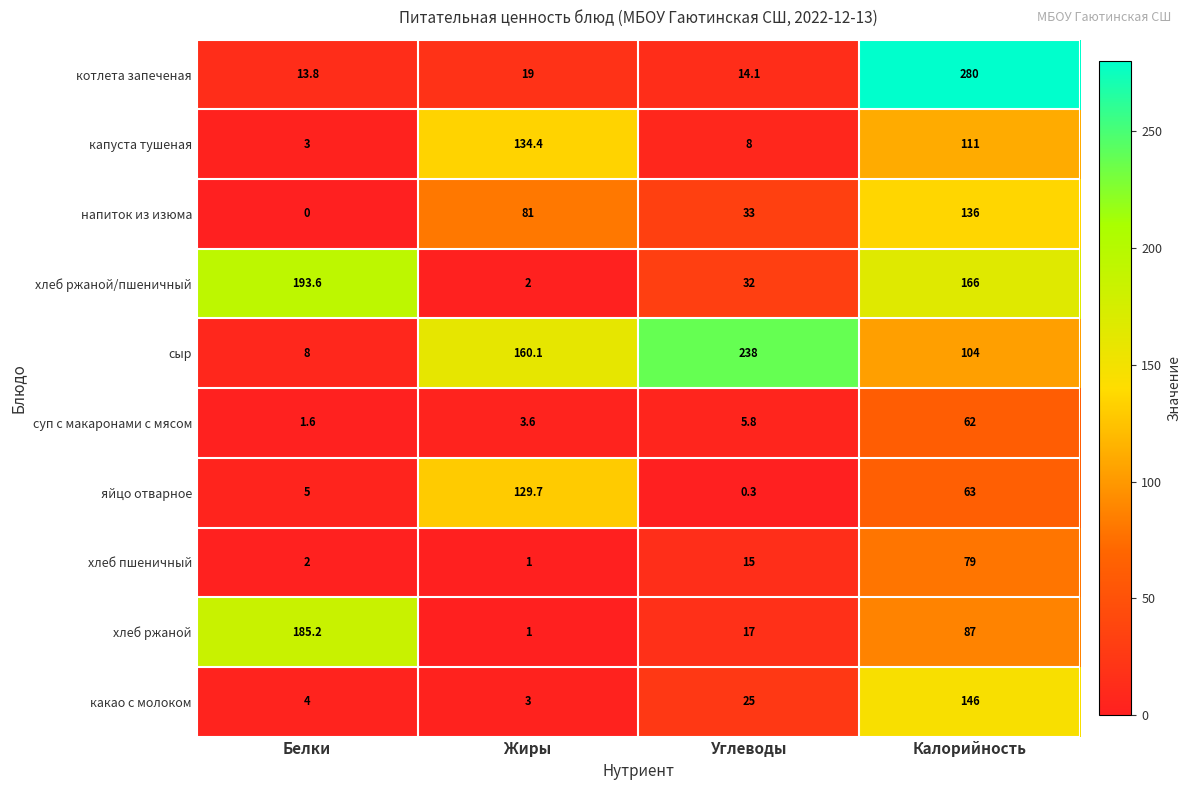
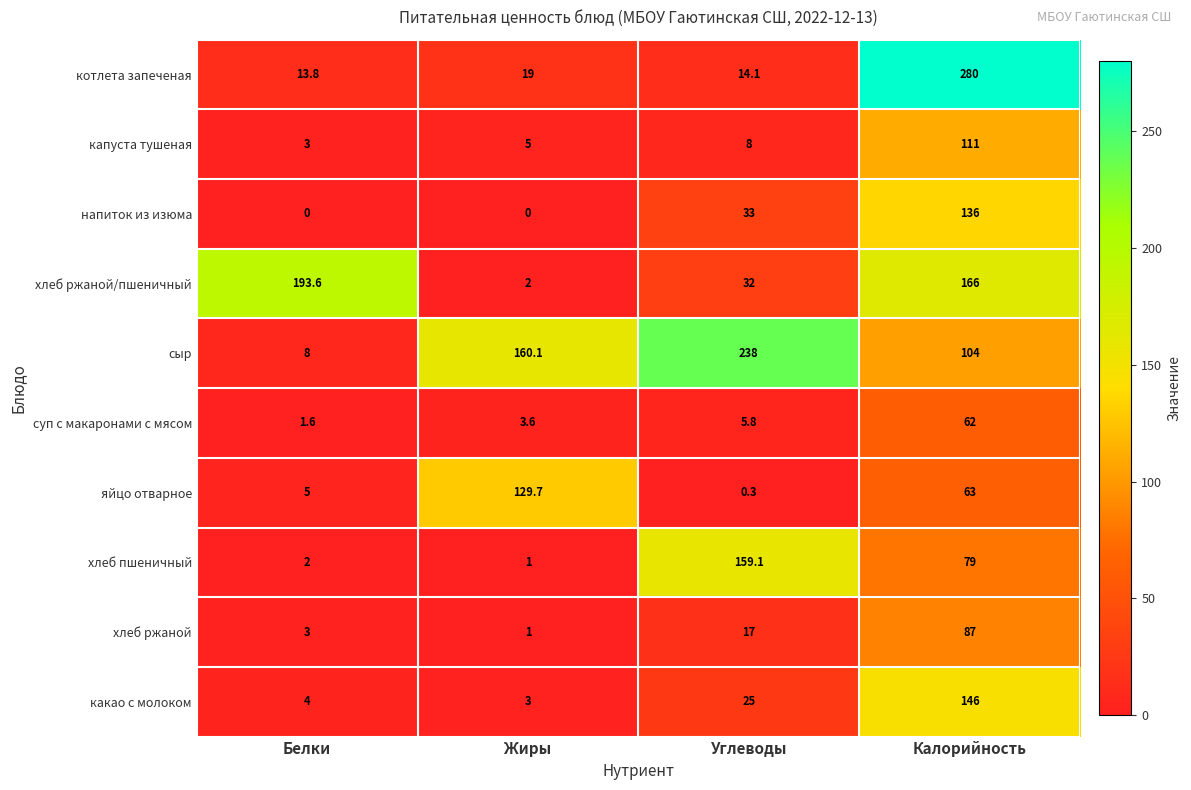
капуста тушеная, Жиры: 134.4 -> 5
напиток из изюма, Жиры: 81 -> 0
хлеб пшеничный, Углеводы: 15 -> 159.1
хлеб ржаной, Белки: 185.2 -> 3
